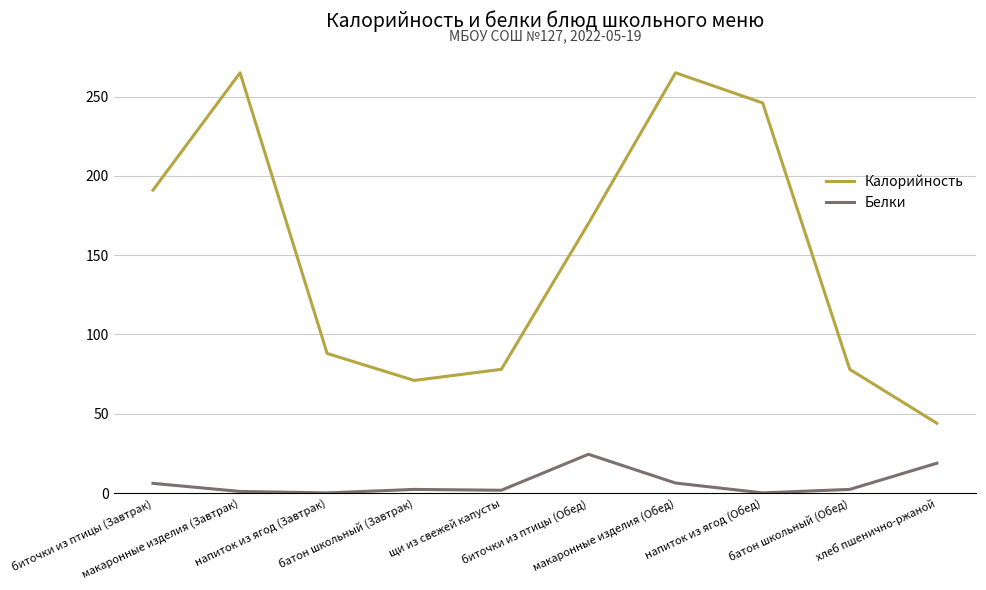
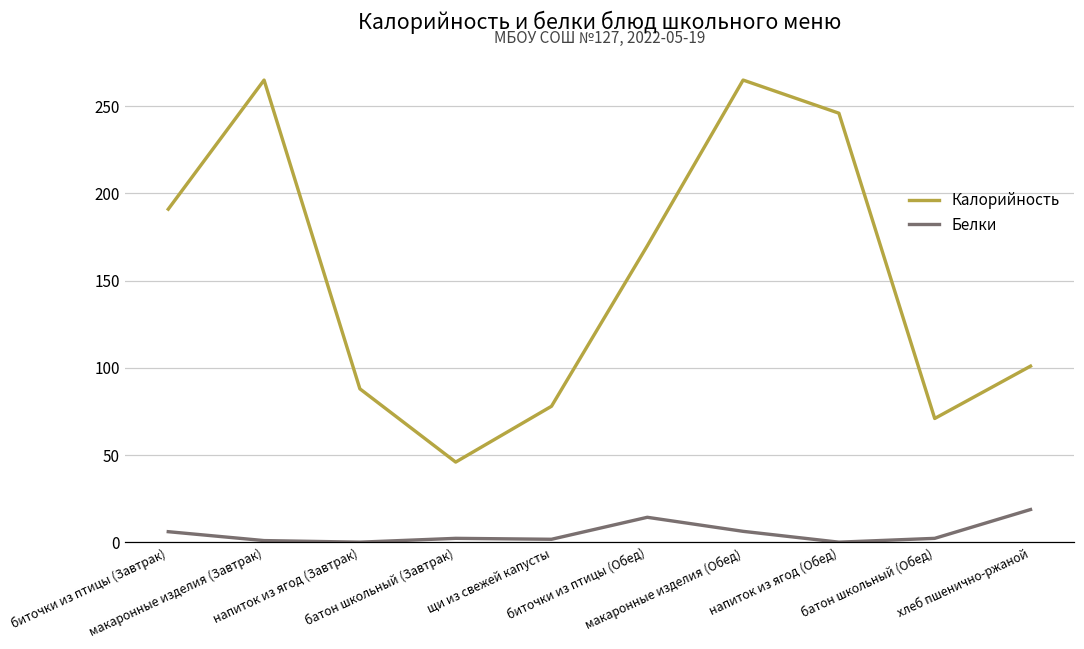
Калорийность, батон школьный (Завтрак): 71 -> 46
Белки, биточки из птицы (Обед): 24 -> 14
Калорийность, батон школьный (Обед): 78 -> 71
Калорийность, хлеб пшенично-ржаной: 44 -> 101
